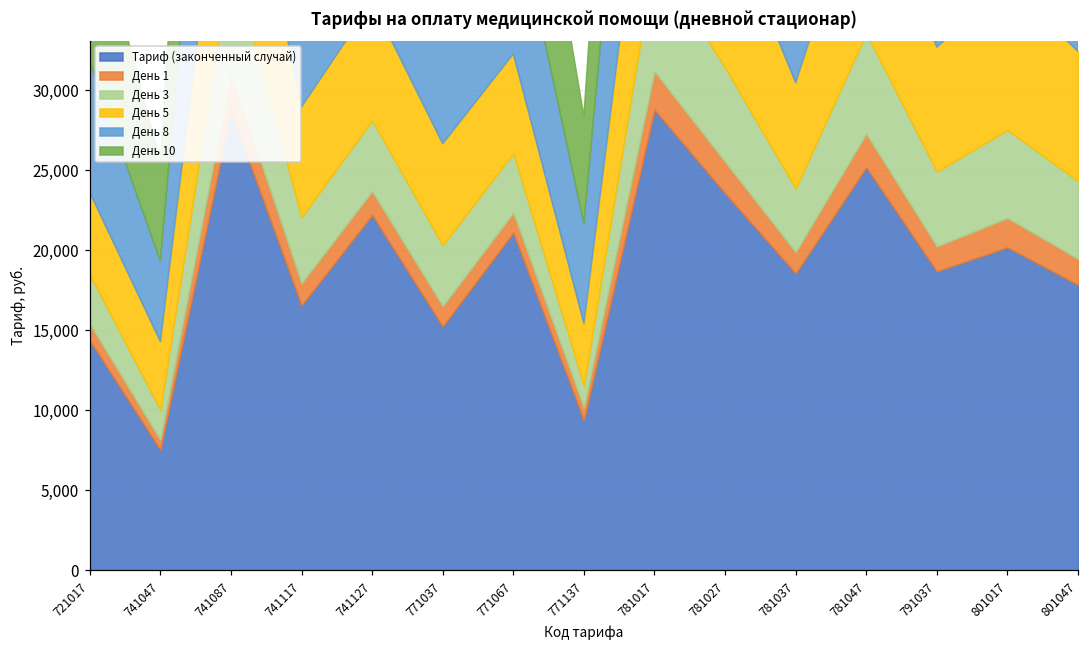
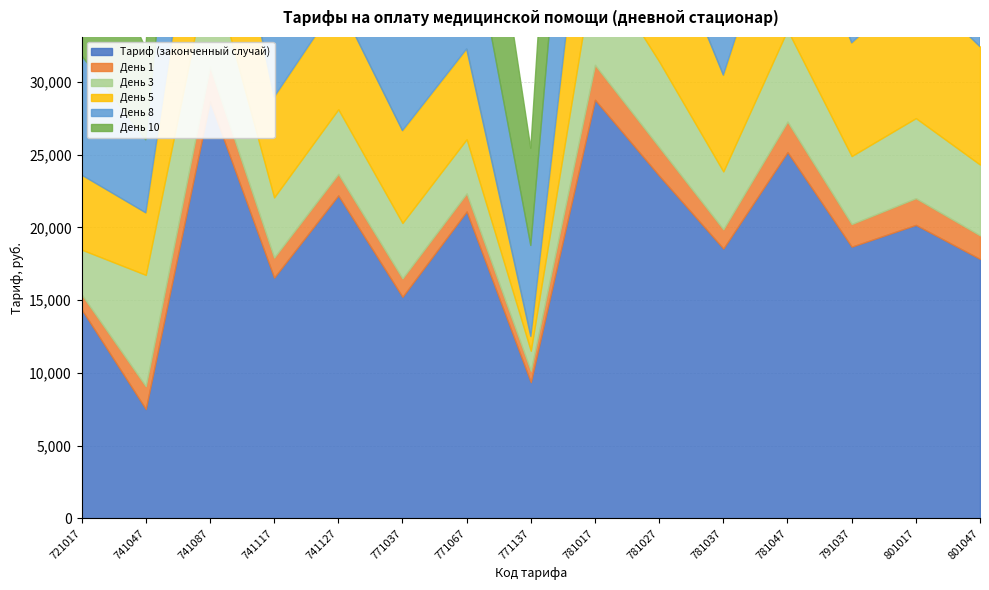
День 1, 741047: 600 -> 1,600
День 3, 741047: 1,900 -> 7,700
День 5, 771137: 3,900 -> 1,000
